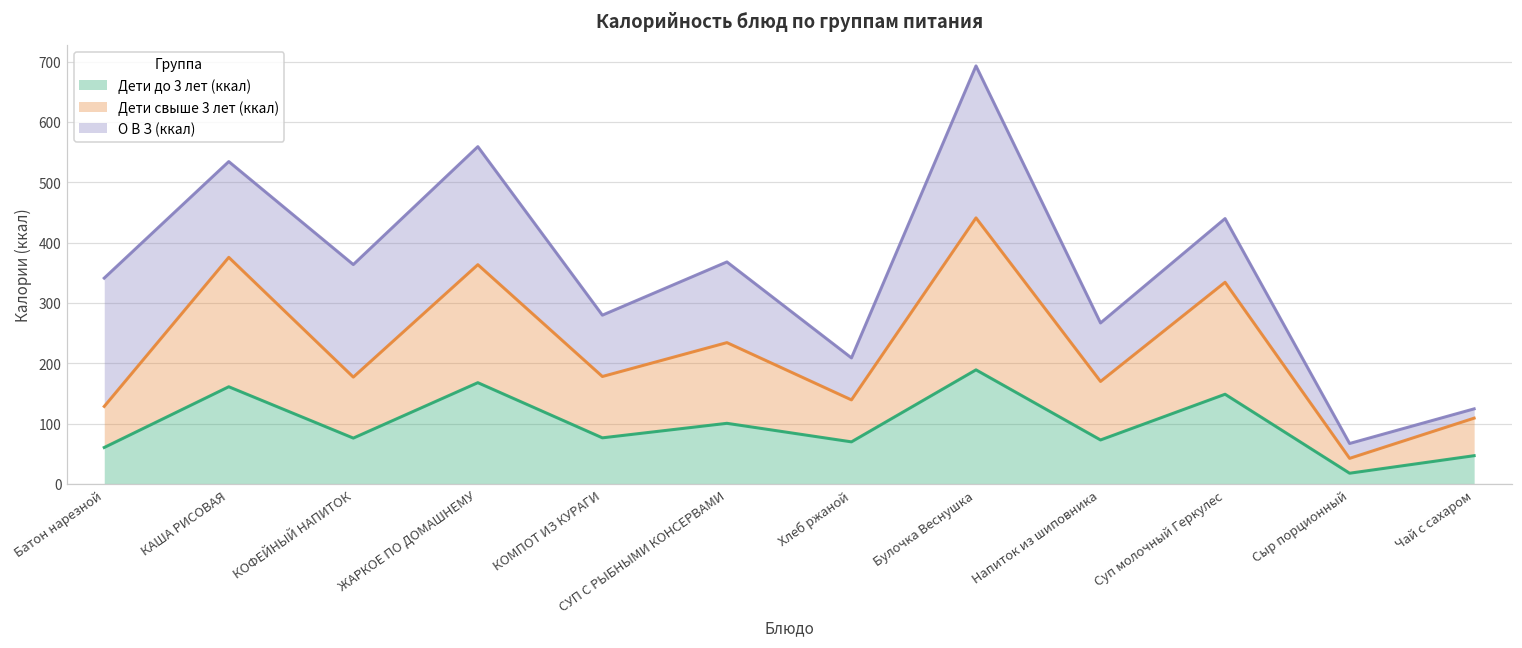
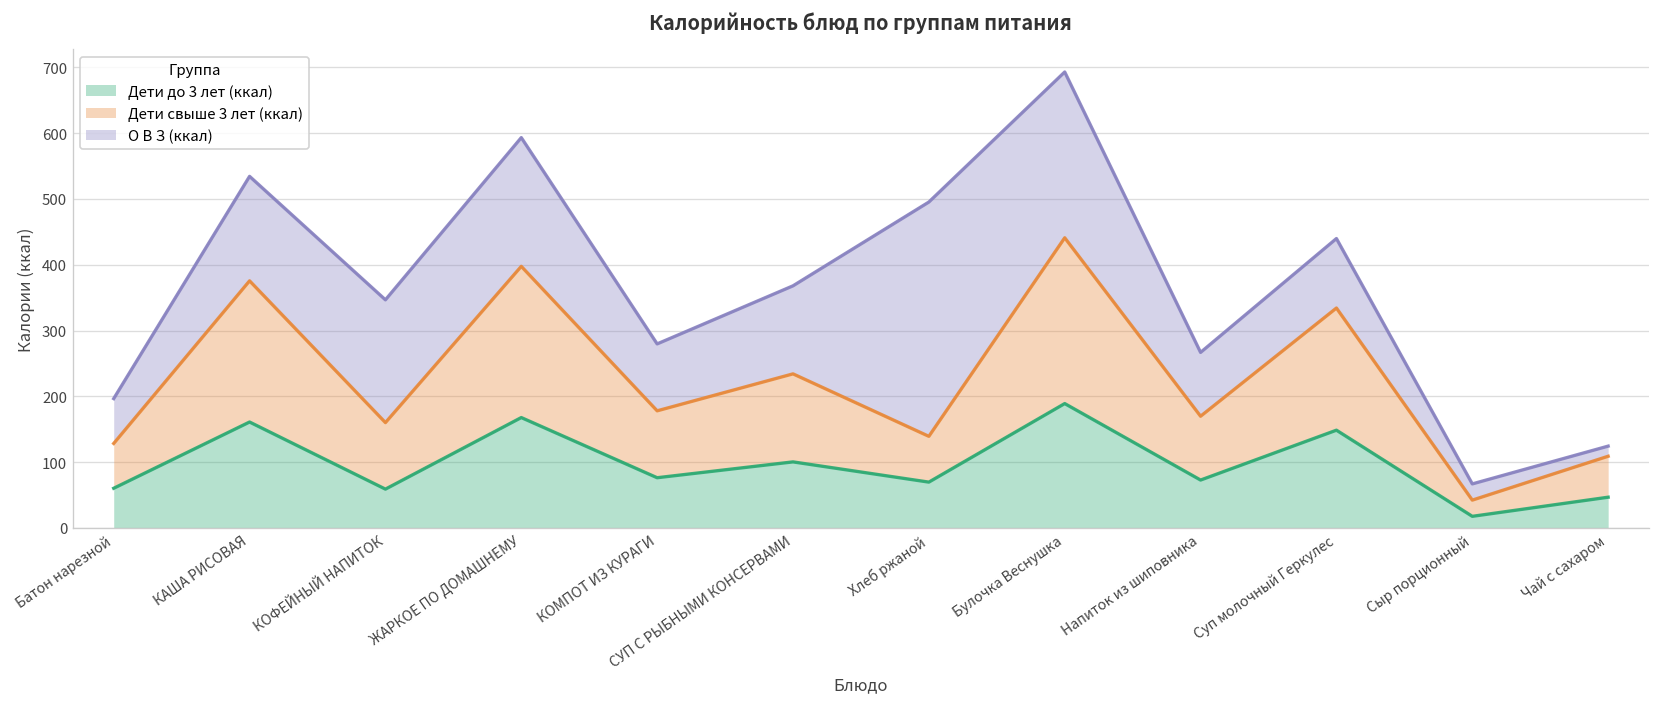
О В З (ккал), Батон нарезной: 210 -> 70
Дети до 3 лет (ккал), КОФЕЙНЫЙ НАПИТОК: 80 -> 60
Дети свыше 3 лет (ккал), ЖАРКОЕ ПО ДОМАШНЕМУ: 200 -> 230
О В З (ккал), Хлеб ржаной: 70 -> 360
